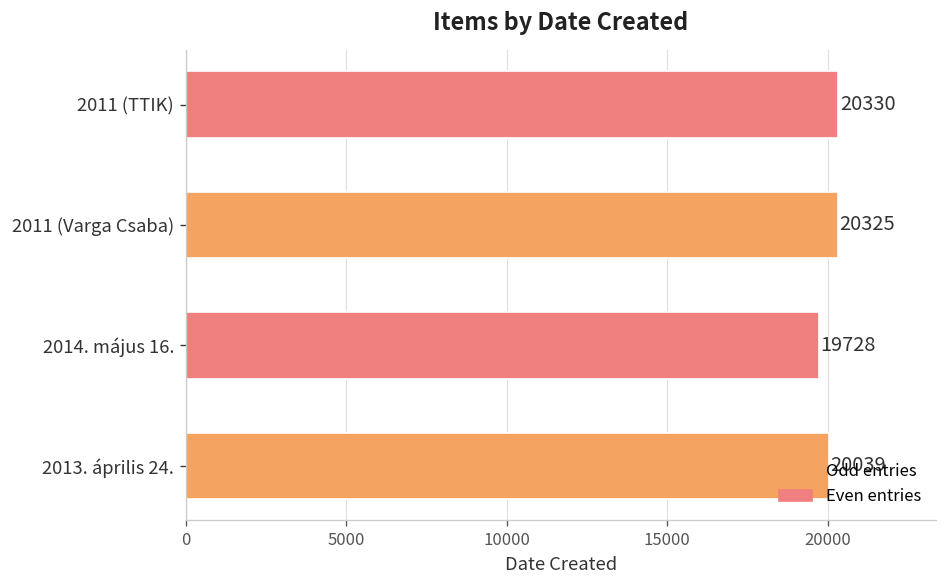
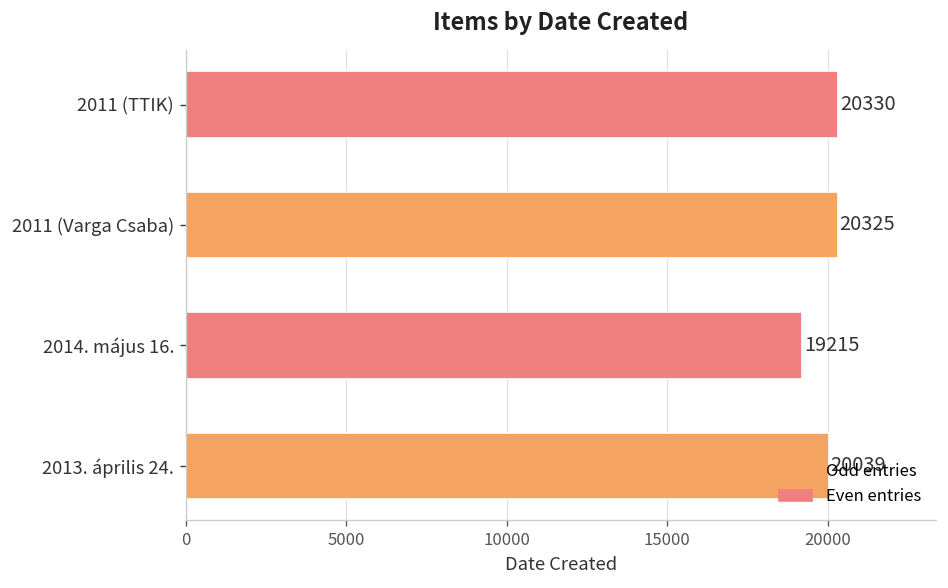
2014. május 16.: 19728 -> 19215
